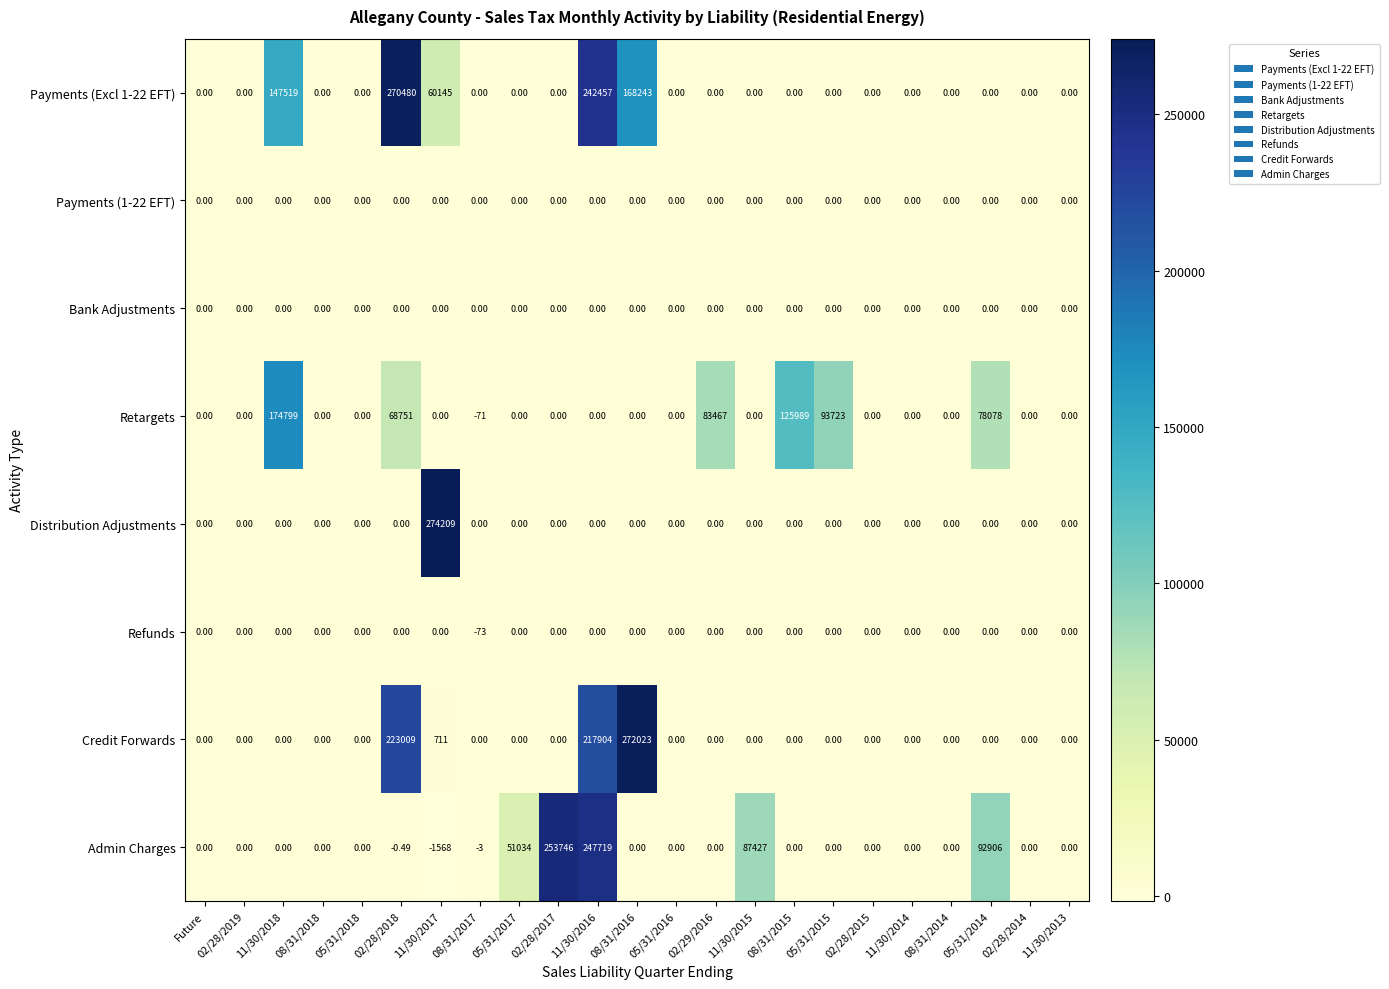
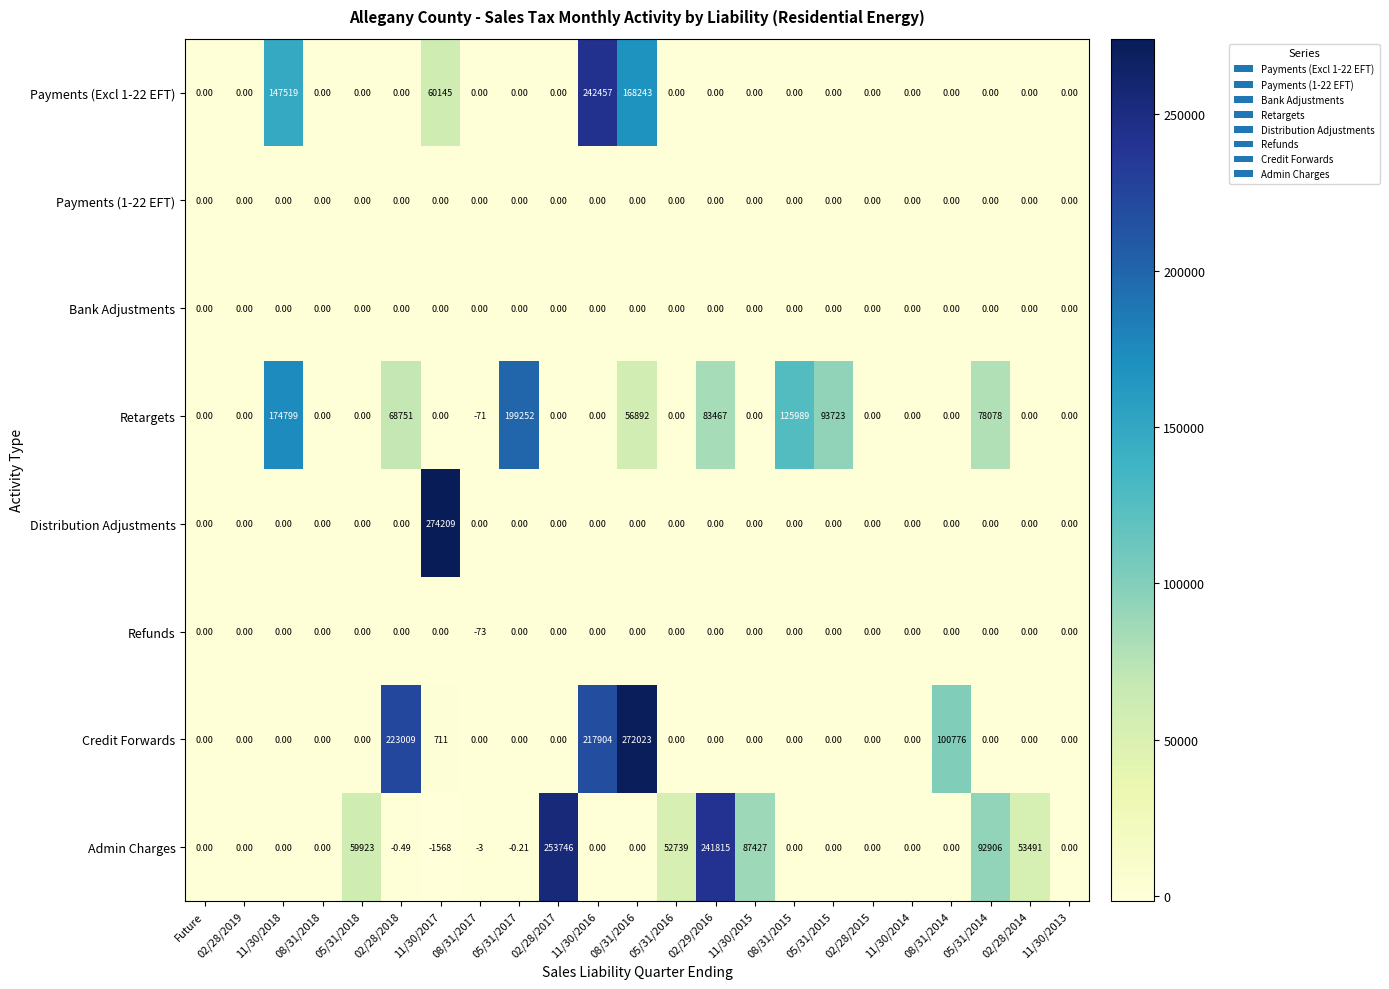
Payments (Excl 1-22 EFT), 02/28/2018: 270480 -> 0.00
Retargets, 05/31/2017: 0.00 -> 199252
Retargets, 08/31/2016: 0.00 -> 56892
Credit Forwards, 08/31/2014: 0.00 -> 100776
Admin Charges, 05/31/2018: 0.00 -> 59923
Admin Charges, 05/31/2017: 51034 -> -0.21
Admin Charges, 11/30/2016: 247719 -> 0.00
Admin Charges, 05/31/2016: 0.00 -> 52739
Admin Charges, 02/29/2016: 0.00 -> 241815
Admin Charges, 02/28/2014: 0.00 -> 53491
